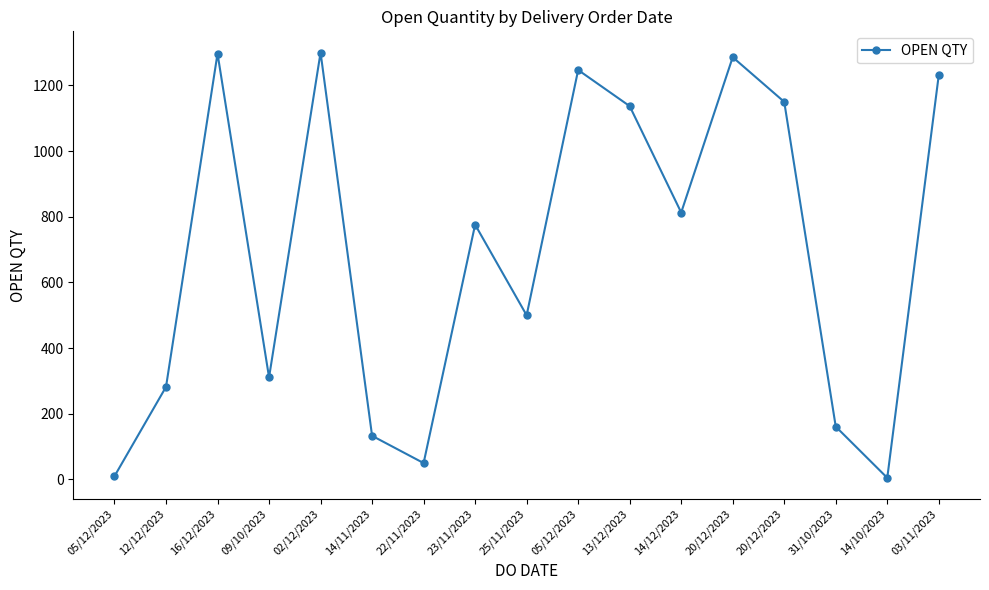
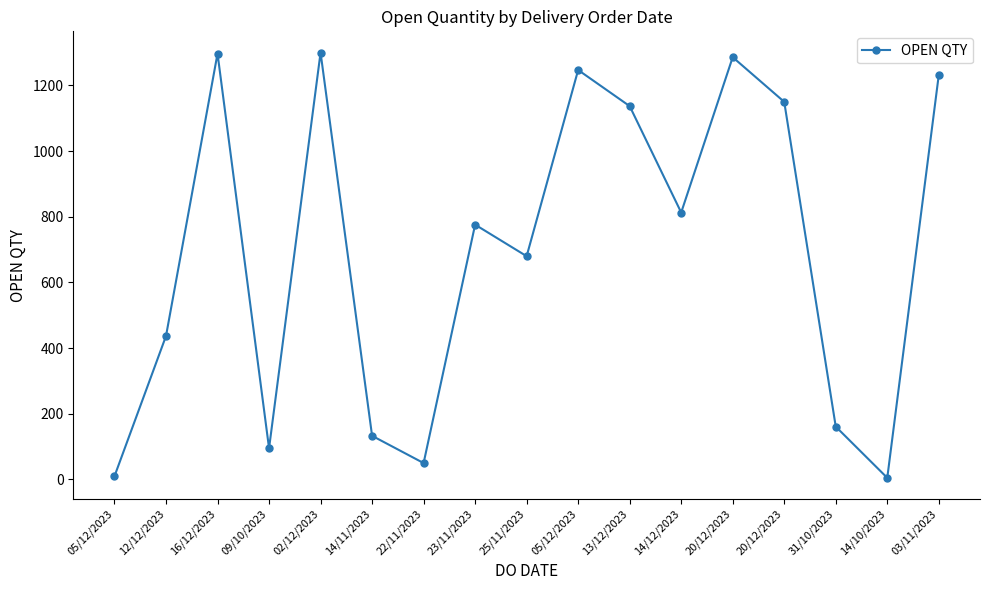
12/12/2023: 280 -> 440
09/10/2023: 310 -> 100
25/11/2023: 500 -> 680
